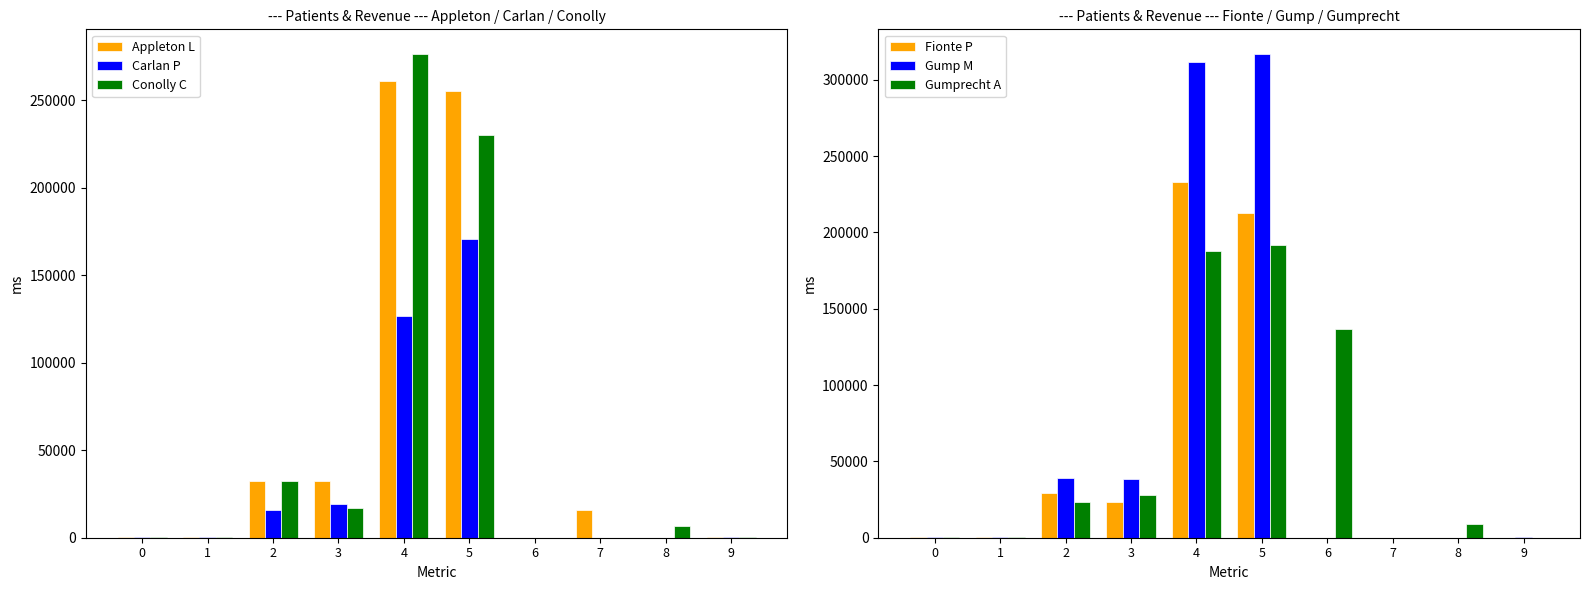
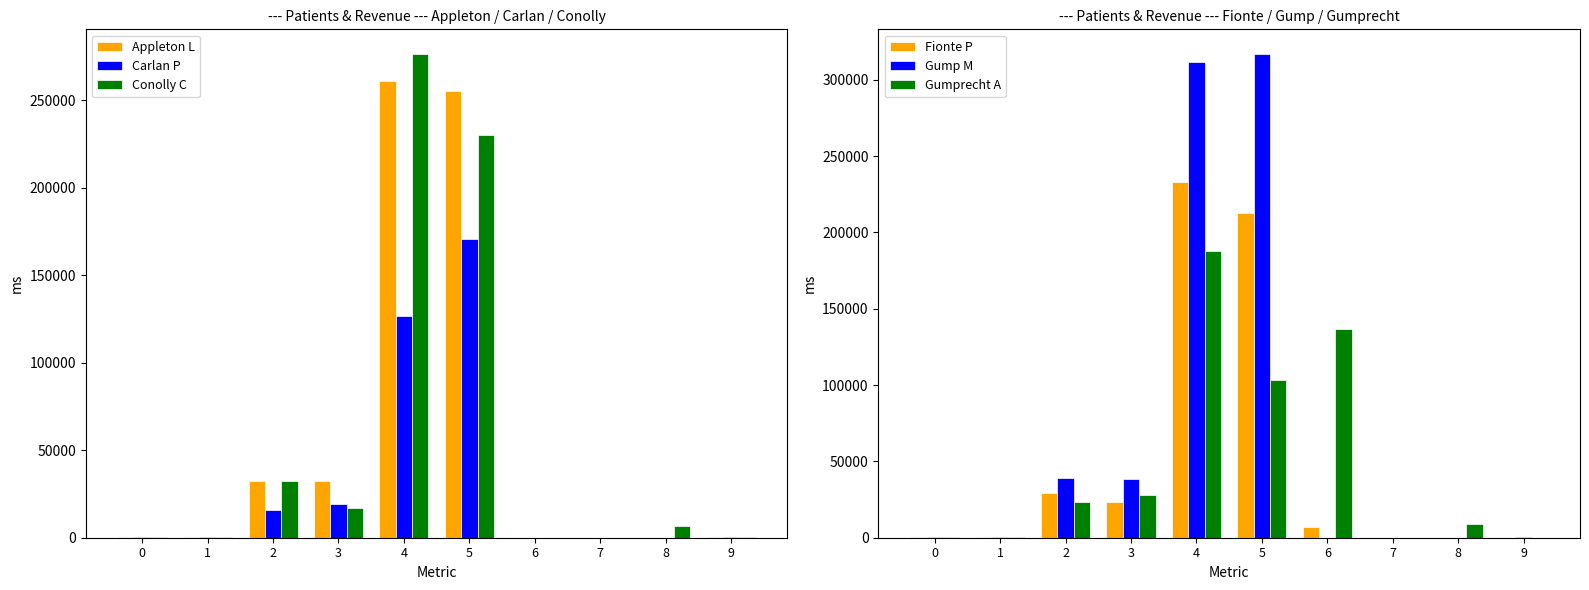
--- Patients & Revenue --- Appleton / Carlan / Conolly, Appleton L, 7: 16000 -> 0
--- Patients & Revenue --- Fionte / Gump / Gumprecht, Gumprecht A, 5: 192000 -> 103000
--- Patients & Revenue --- Fionte / Gump / Gumprecht, Fionte P, 6: 0 -> 7000
